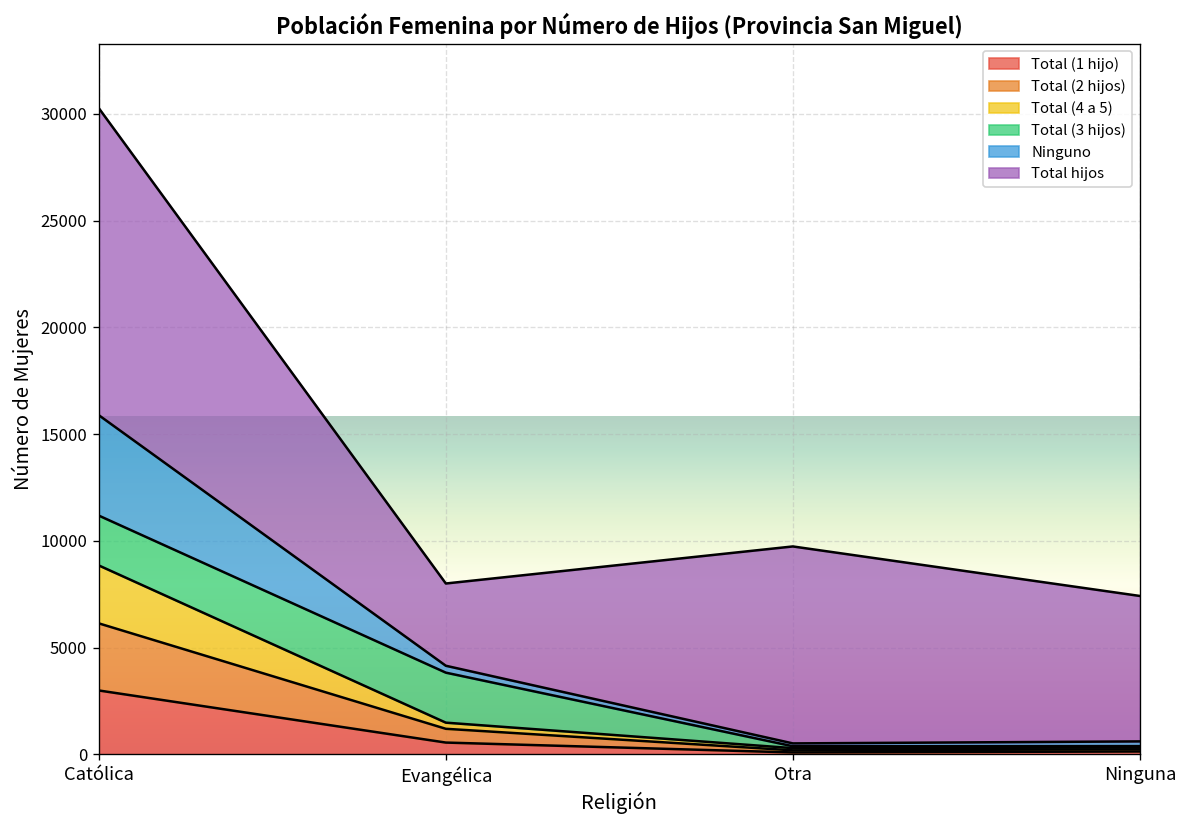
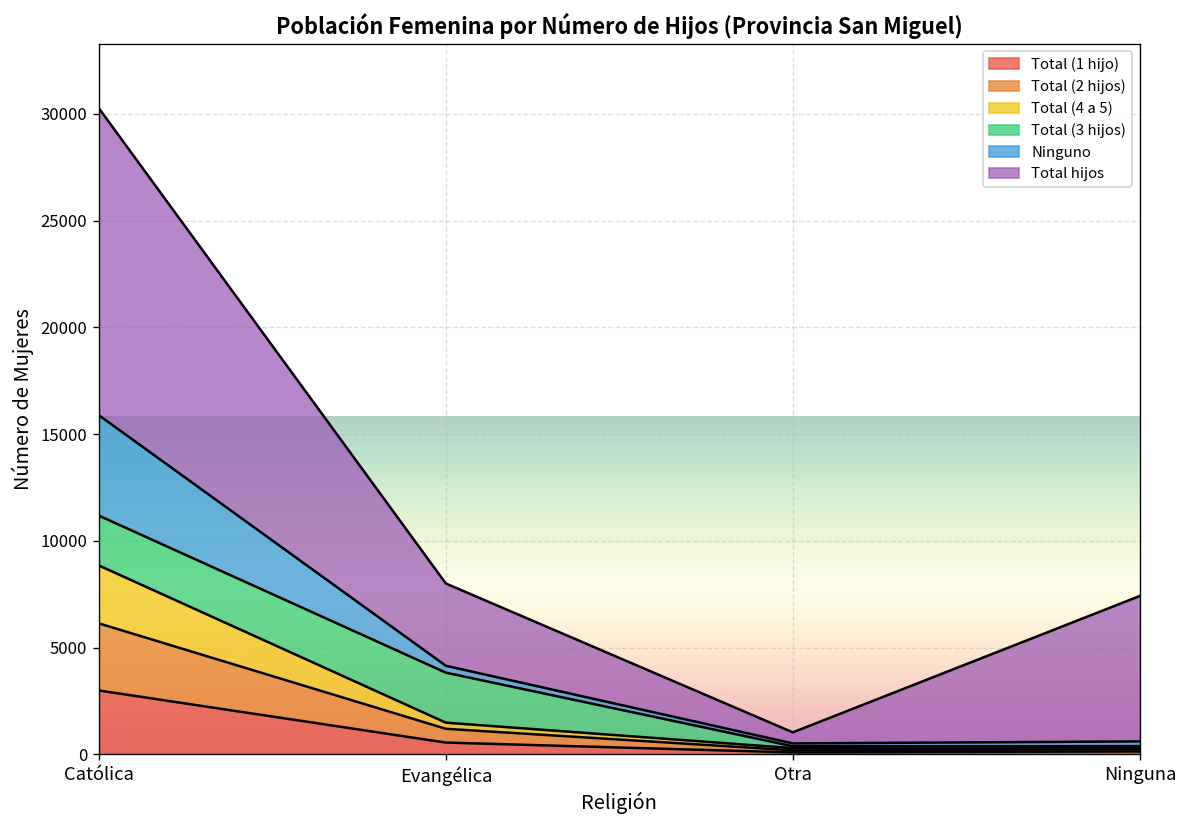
Total hijos, Otra: 9200 -> 500
